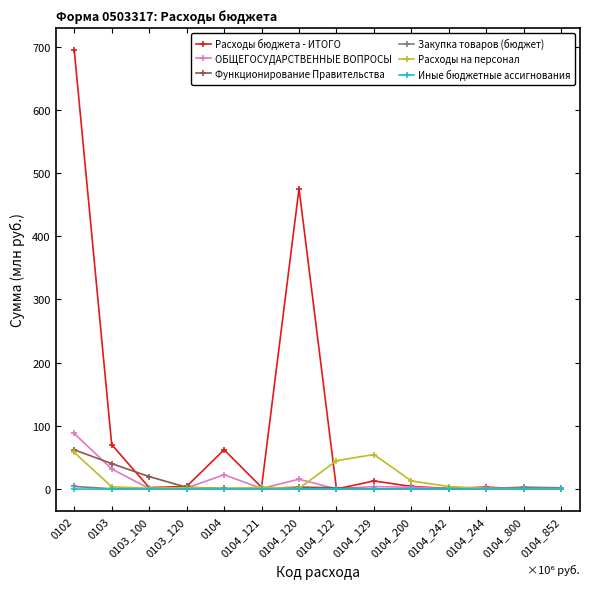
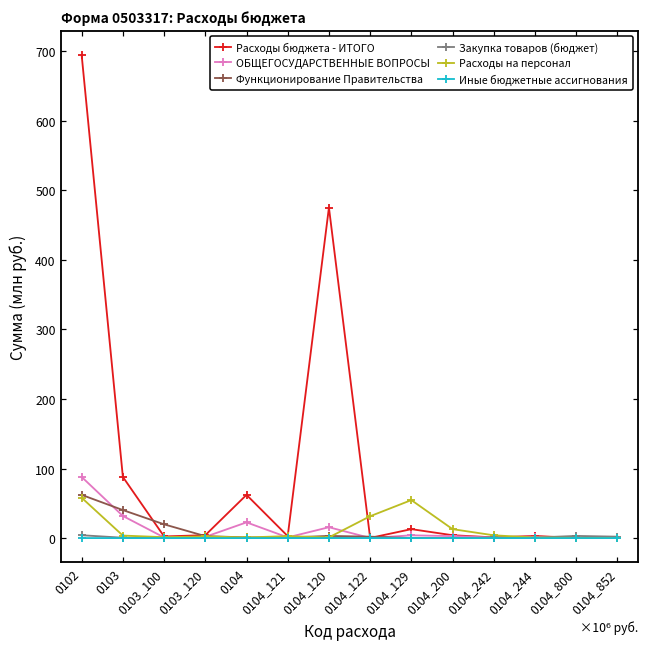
Расходы бюджета - ИТОГО, 0103: 70 -> 90
Расходы на персонал, 0104_122: 40 -> 30
